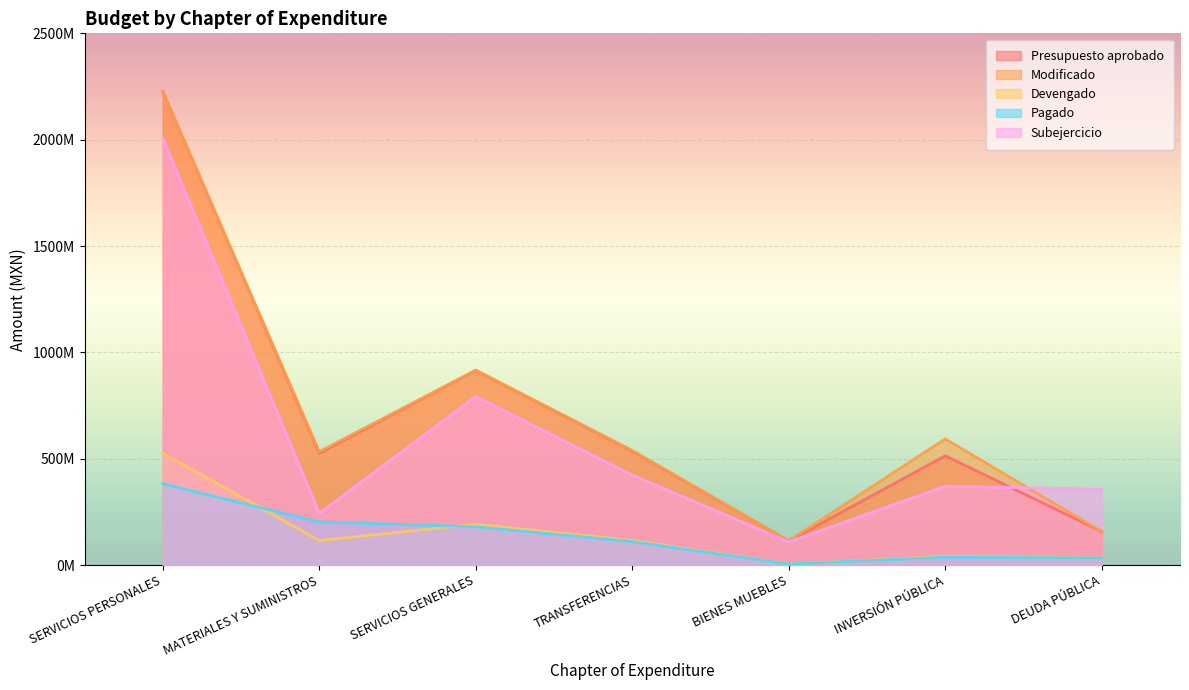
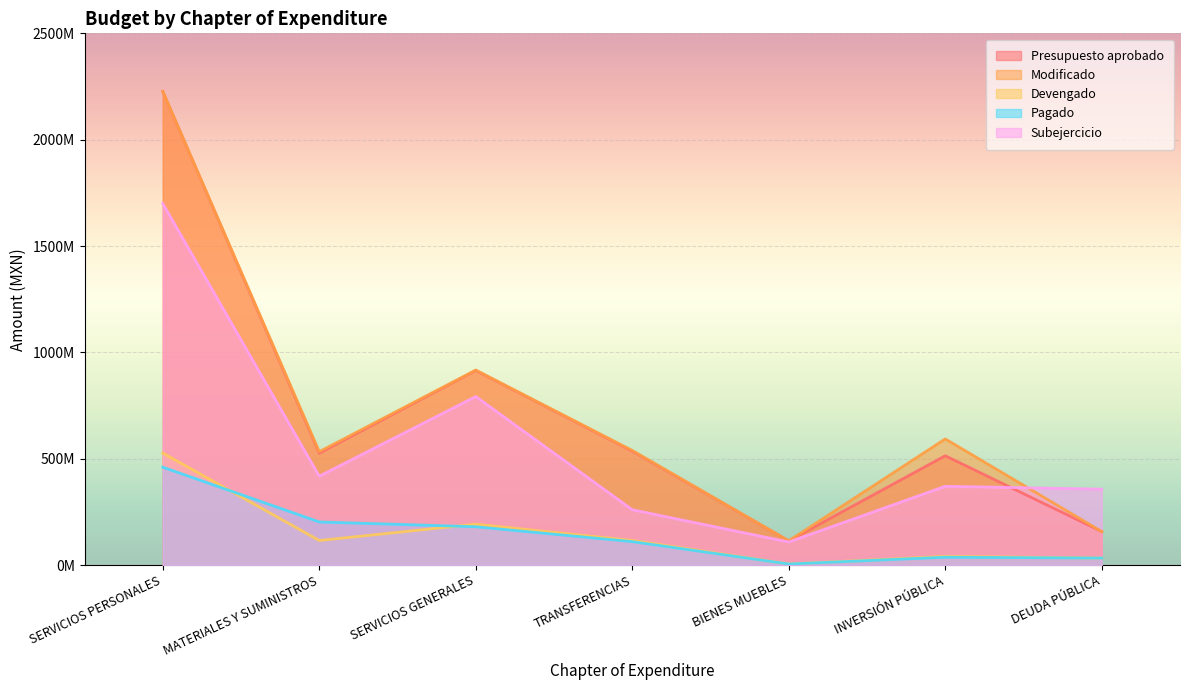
Pagado, SERVICIOS PERSONALES: 380000000 -> 460000000
Subejercicio, SERVICIOS PERSONALES: 2010000000 -> 1700000000
Subejercicio, MATERIALES Y SUMINISTROS: 240000000 -> 420000000
Subejercicio, TRANSFERENCIAS: 420000000 -> 260000000
